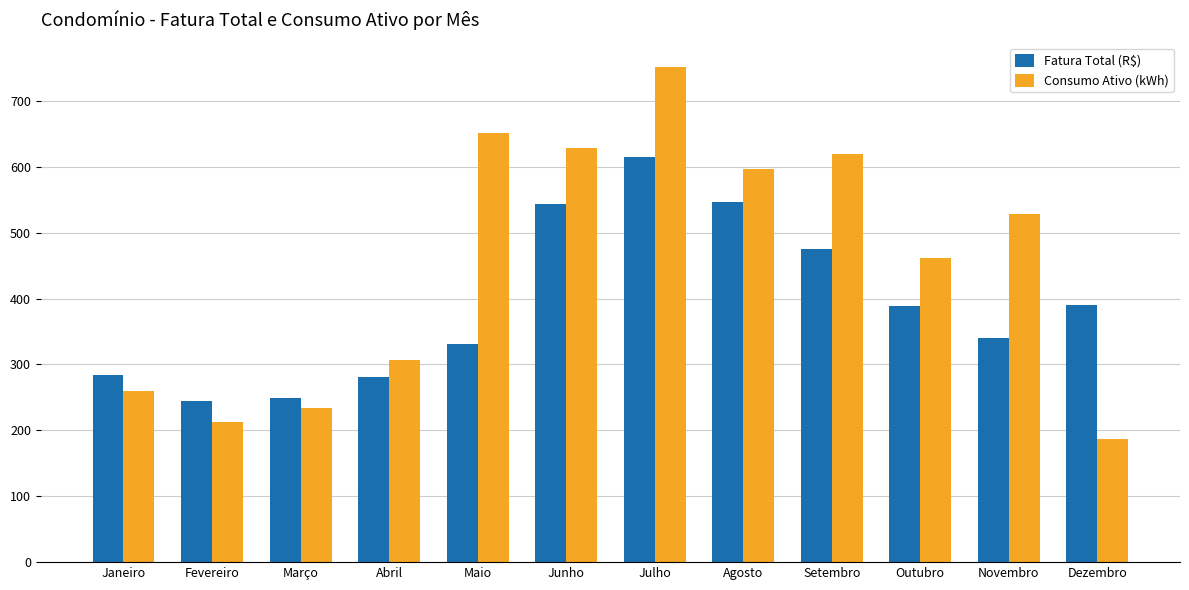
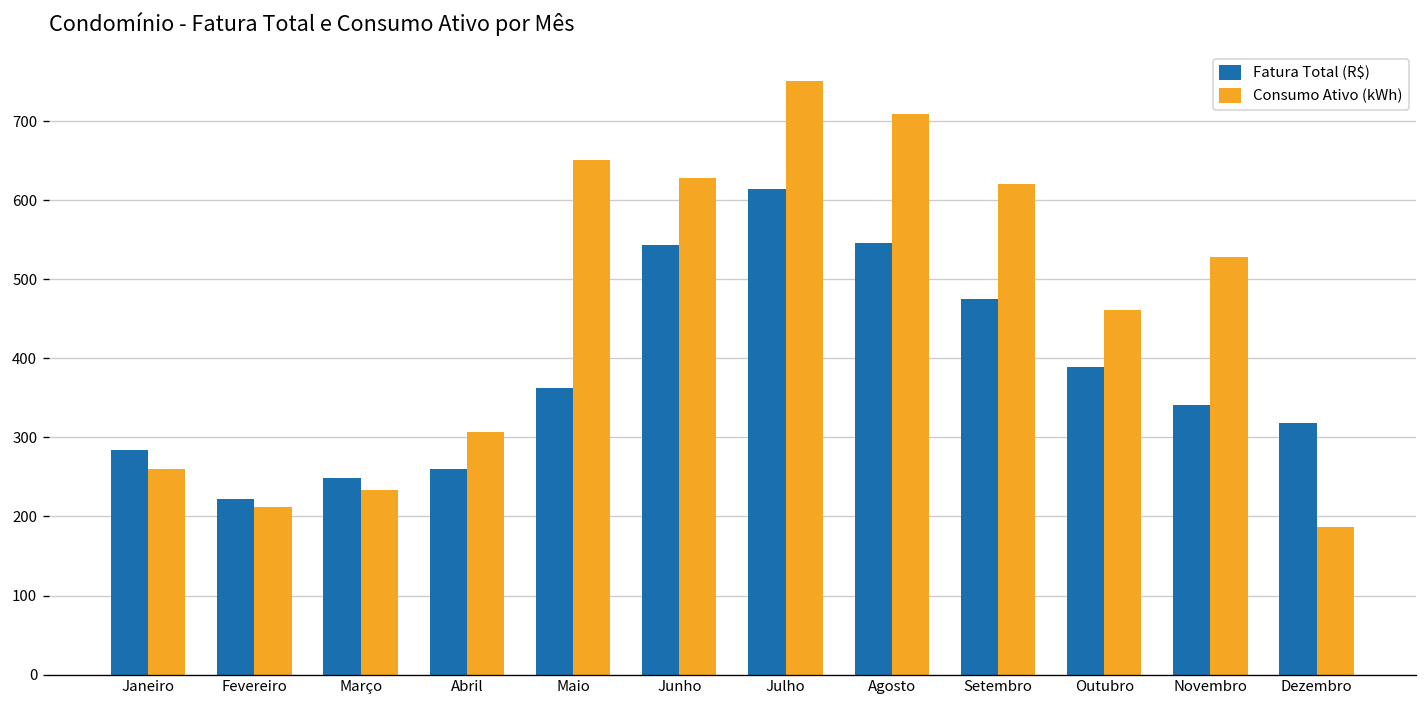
Fatura Total (R$), Fevereiro: 250 -> 220
Fatura Total (R$), Abril: 280 -> 260
Fatura Total (R$), Maio: 330 -> 360
Consumo Ativo (kWh), Agosto: 600 -> 710
Fatura Total (R$), Dezembro: 390 -> 320
